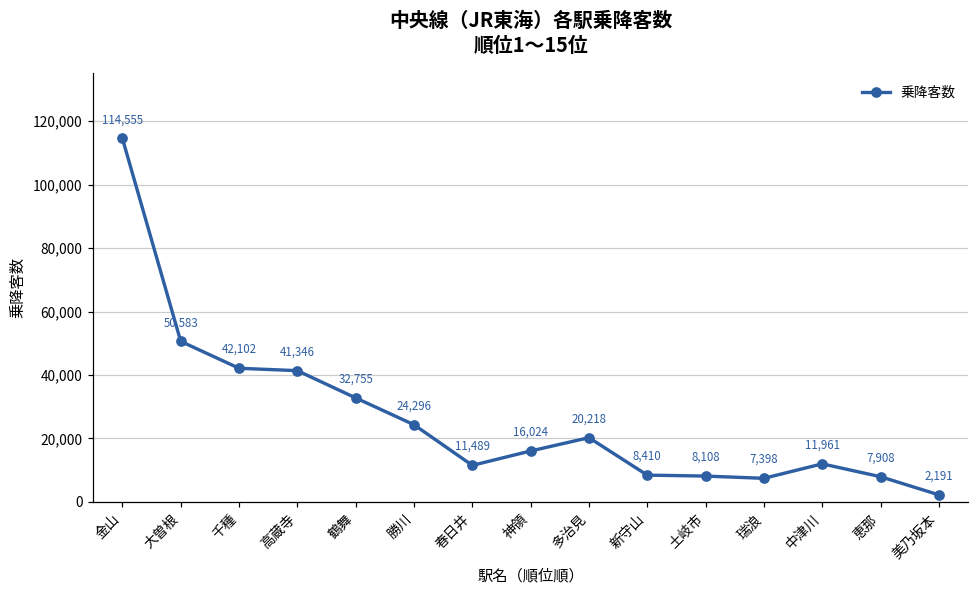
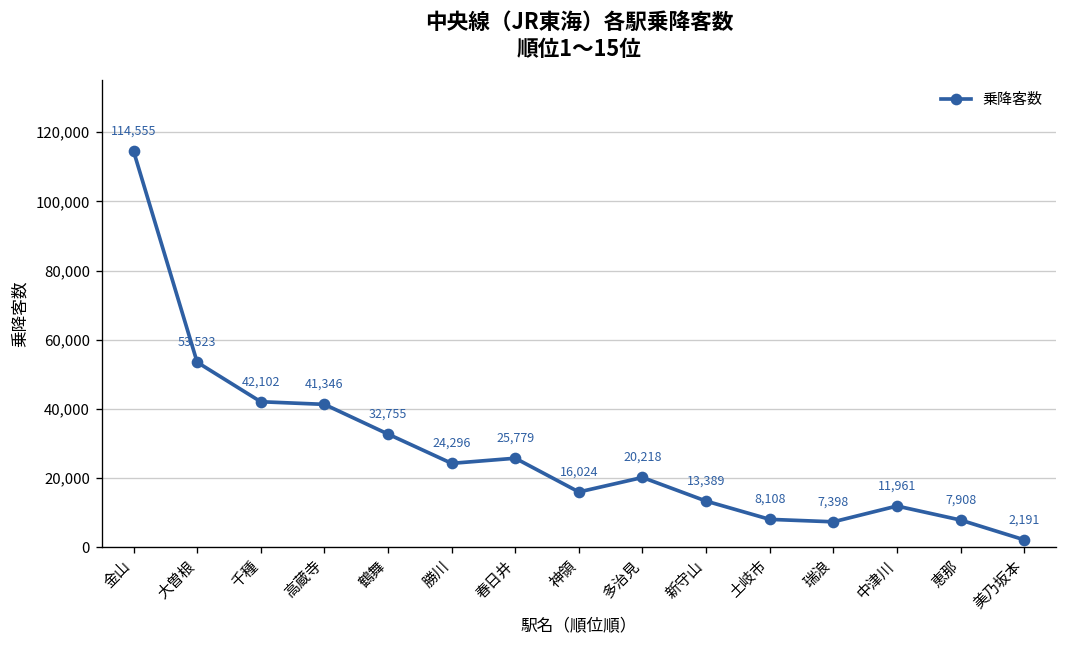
大曽根: 50,583 -> 53,523
春日井: 11,489 -> 25,779
新守山: 8,410 -> 13,389
